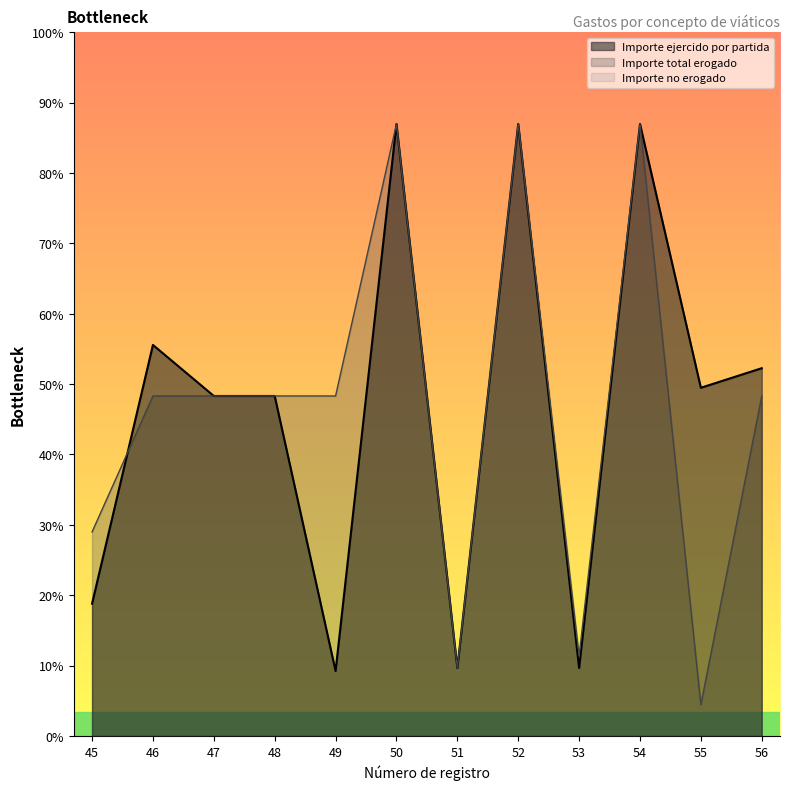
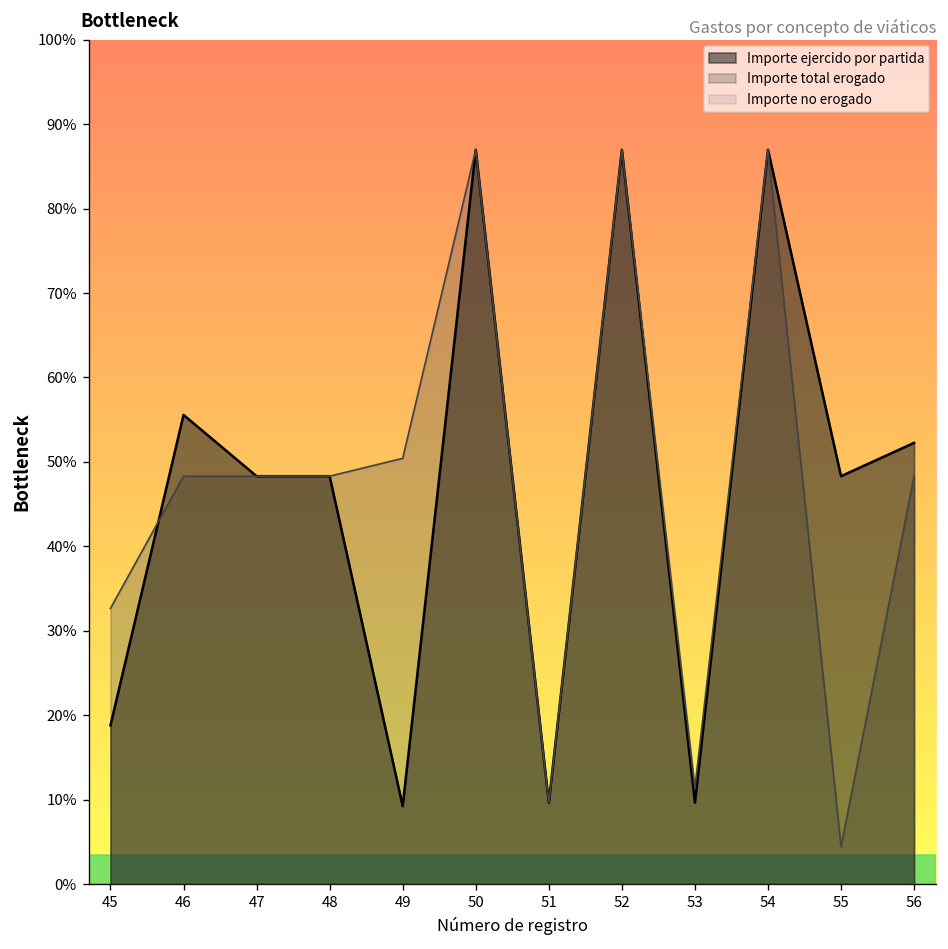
Importe total erogado, 45: 29% -> 33%
Importe total erogado, 49: 48% -> 50%
Importe ejercido por partida, 55: 49% -> 48%
